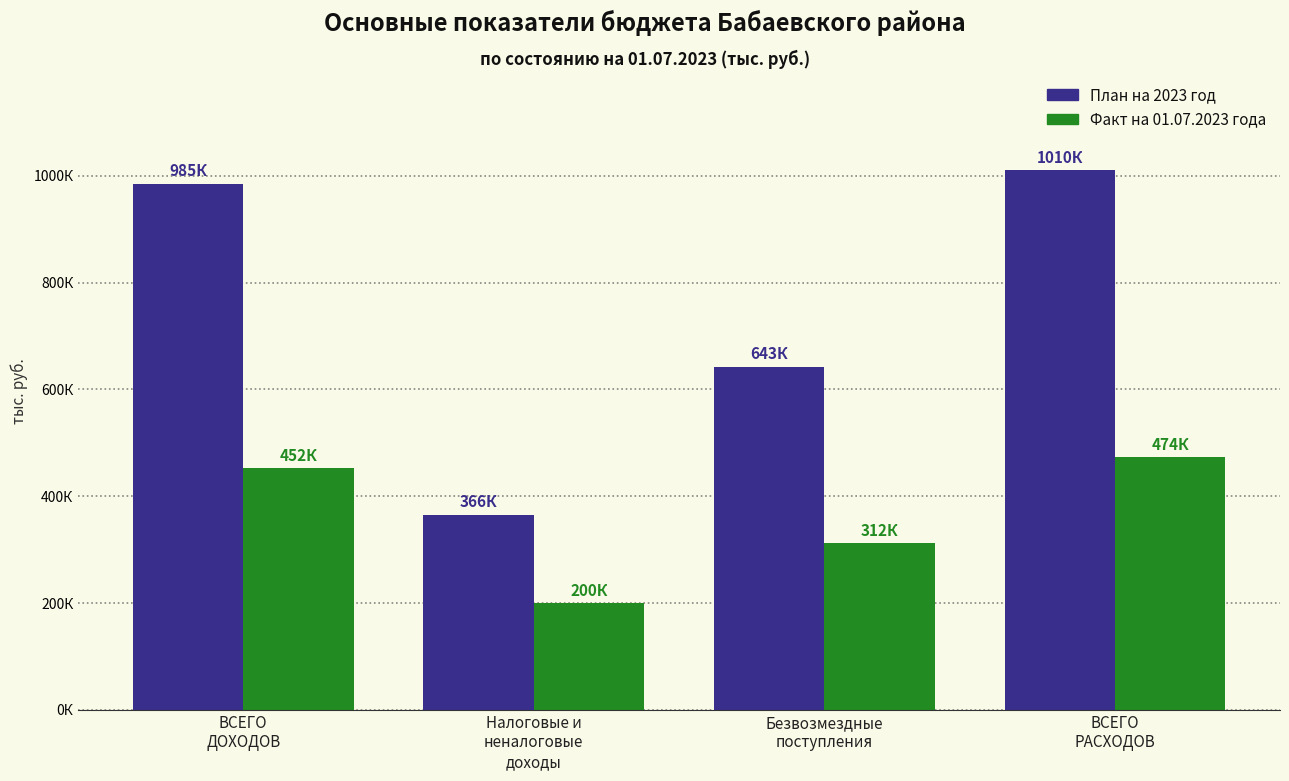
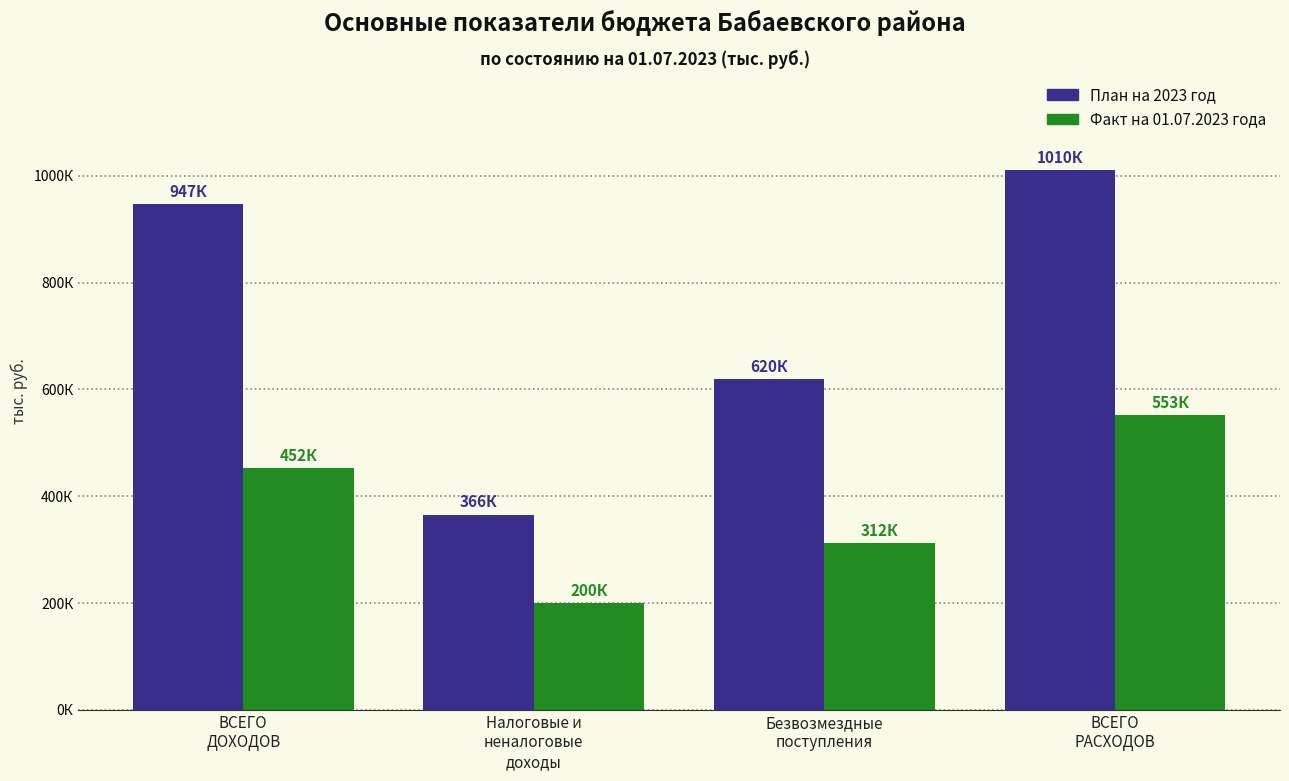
План на 2023 год, ВСЕГО ДОХОДОВ: 985К -> 947К
План на 2023 год, Безвозмездные поступления: 643К -> 620К
Факт на 01.07.2023 года, ВСЕГО РАСХОДОВ: 474К -> 553К
